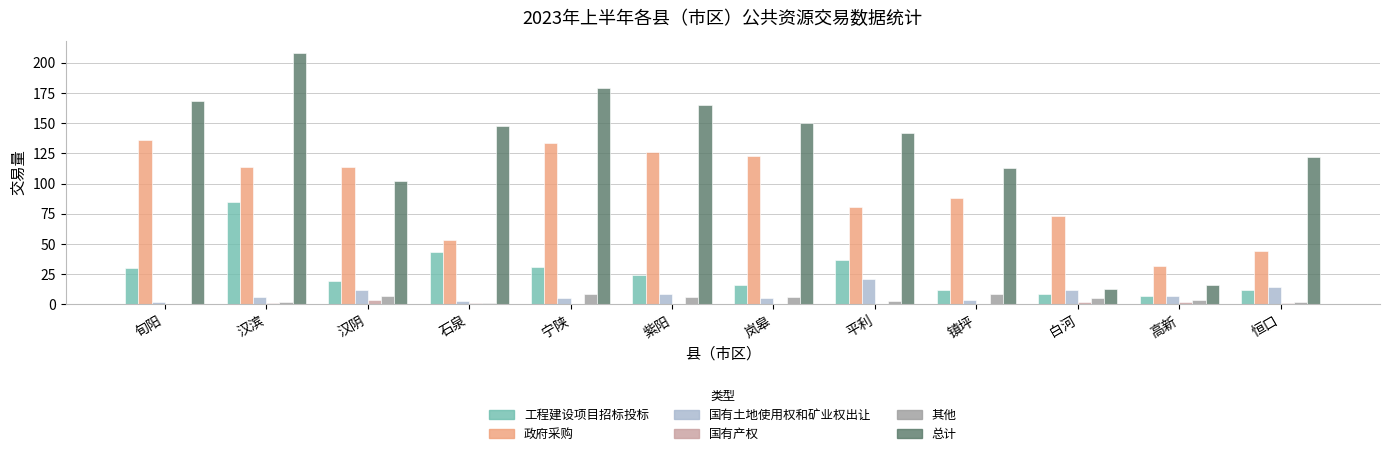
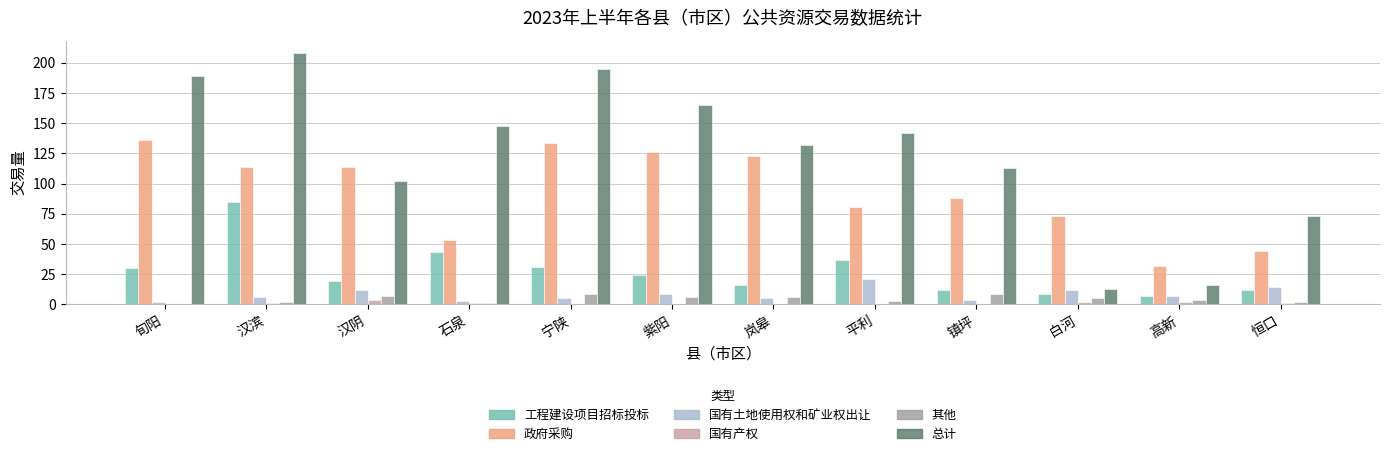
总计, 旬阳: 168 -> 189
总计, 宁陕: 179 -> 195
总计, 岚皋: 150 -> 132
总计, 恒口: 122 -> 73
